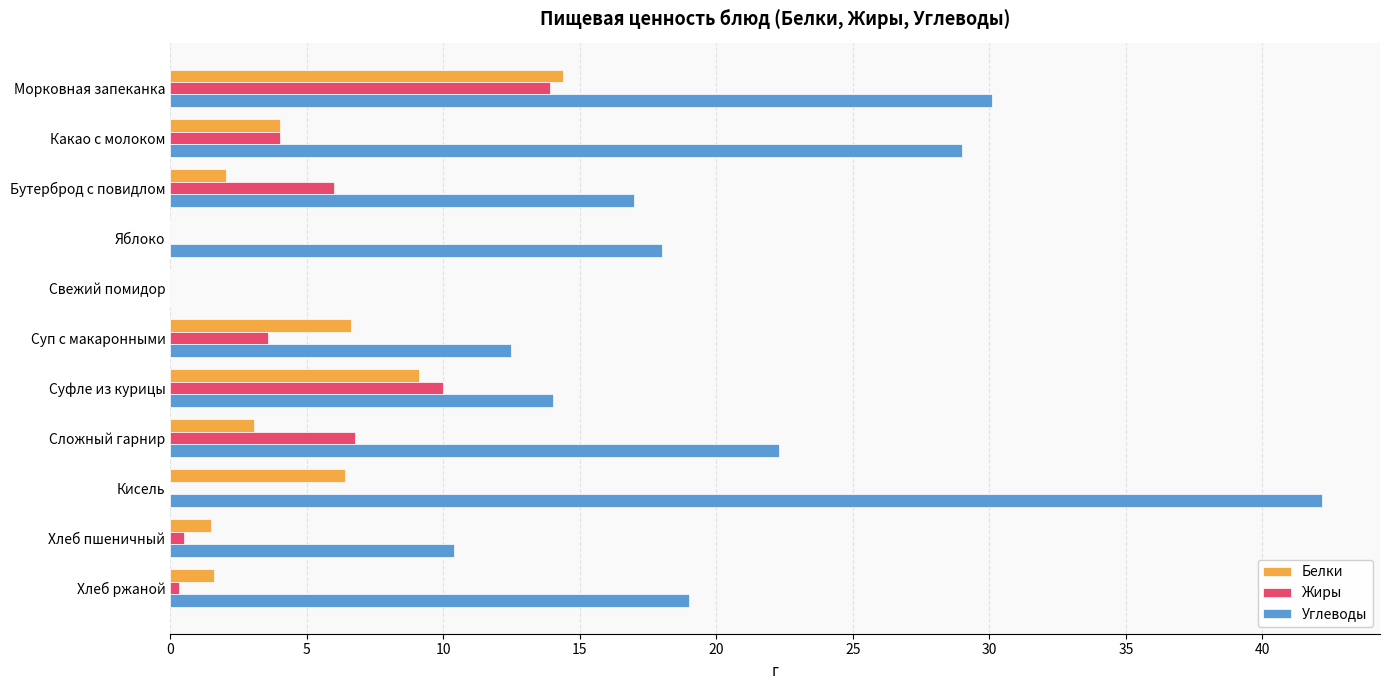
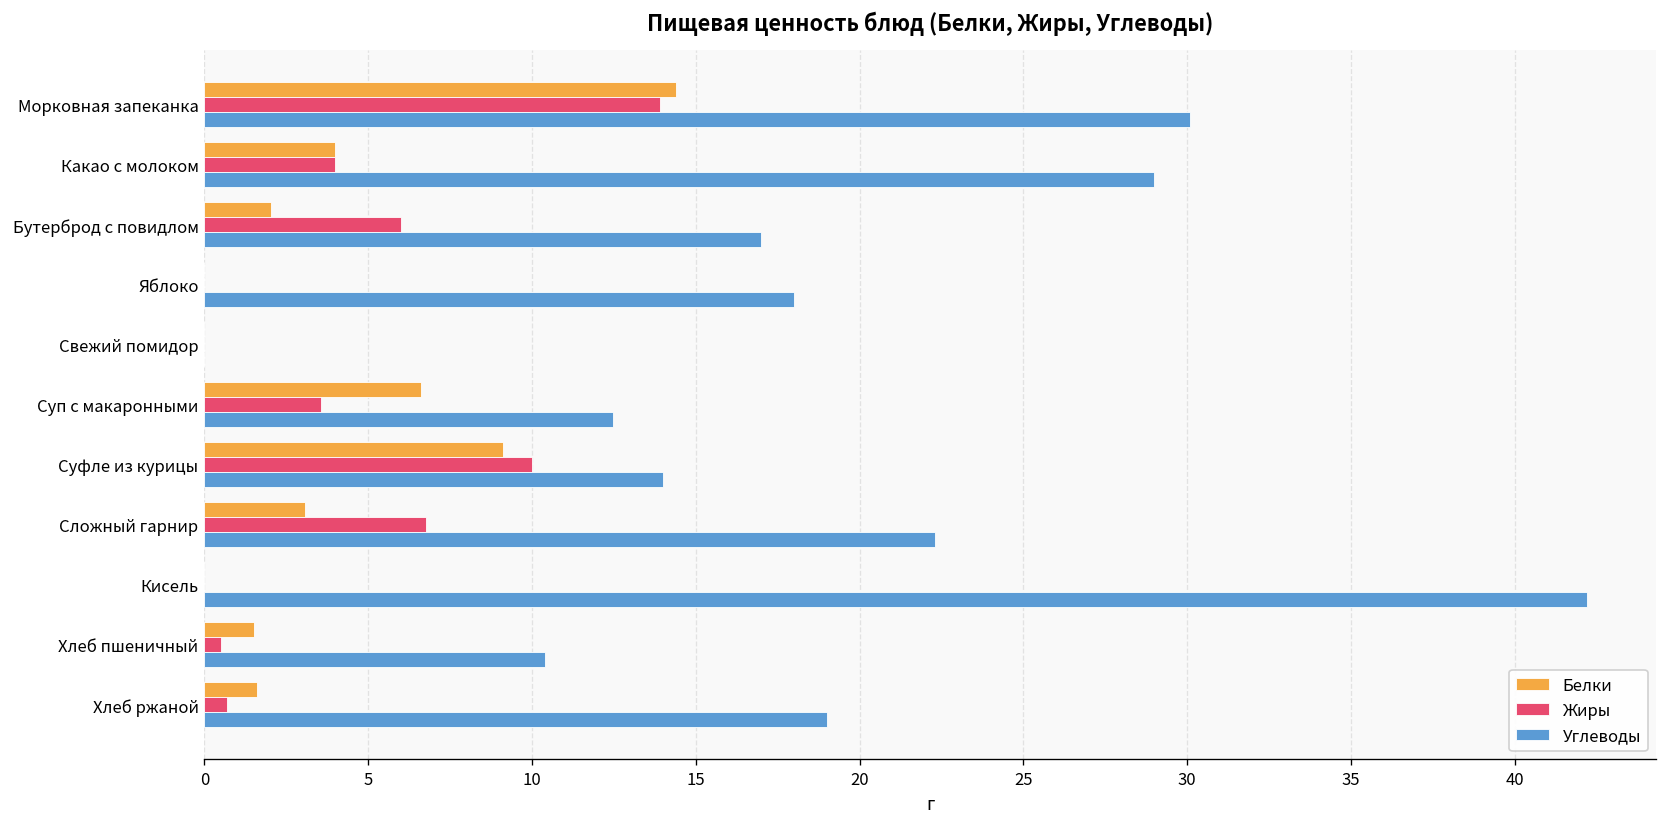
Белки, Кисель: 6.4 -> 0.0
Жиры, Хлеб ржаной: 0.3 -> 0.7
